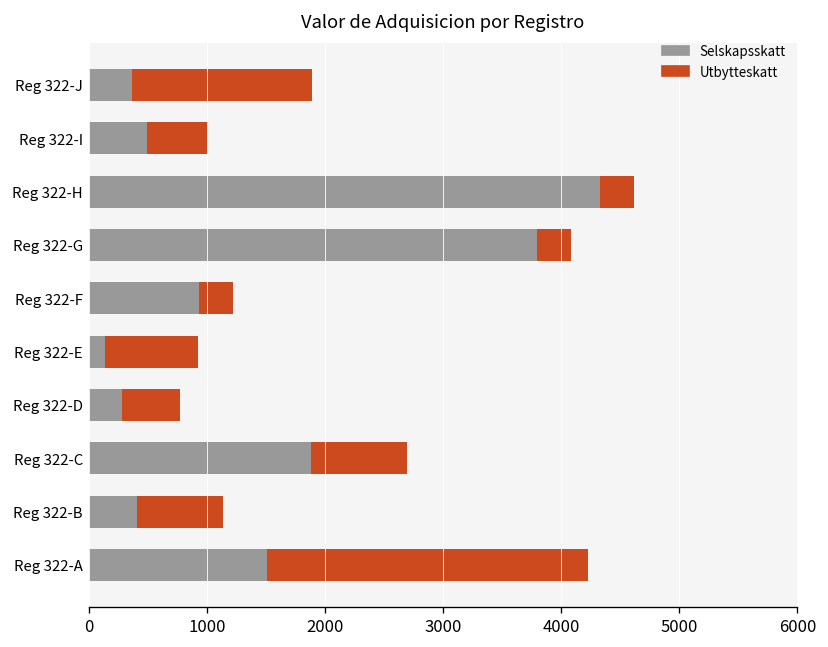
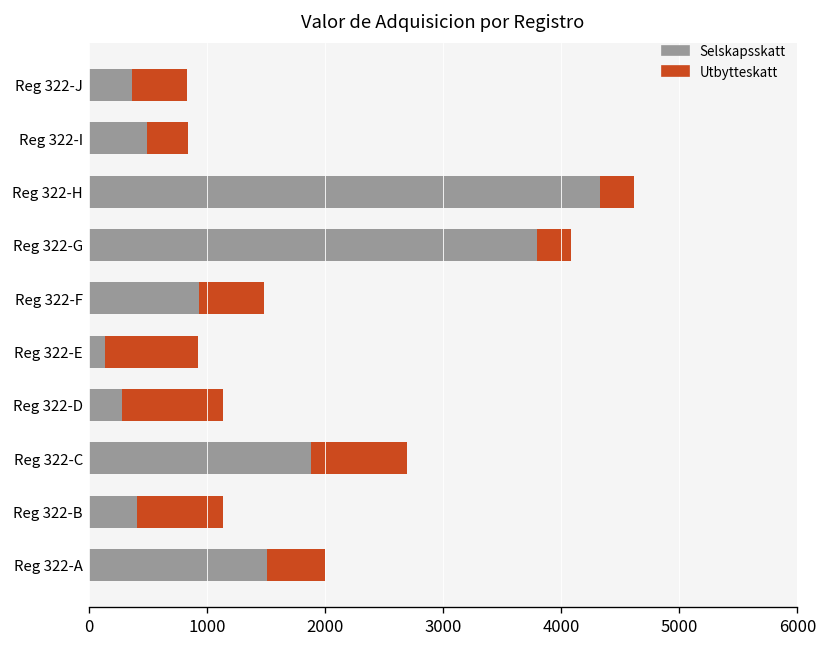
Utbytteskatt, Reg 322-J: 1500 -> 500
Utbytteskatt, Reg 322-I: 500 -> 300
Utbytteskatt, Reg 322-F: 300 -> 600
Utbytteskatt, Reg 322-D: 500 -> 900
Utbytteskatt, Reg 322-A: 2700 -> 500
